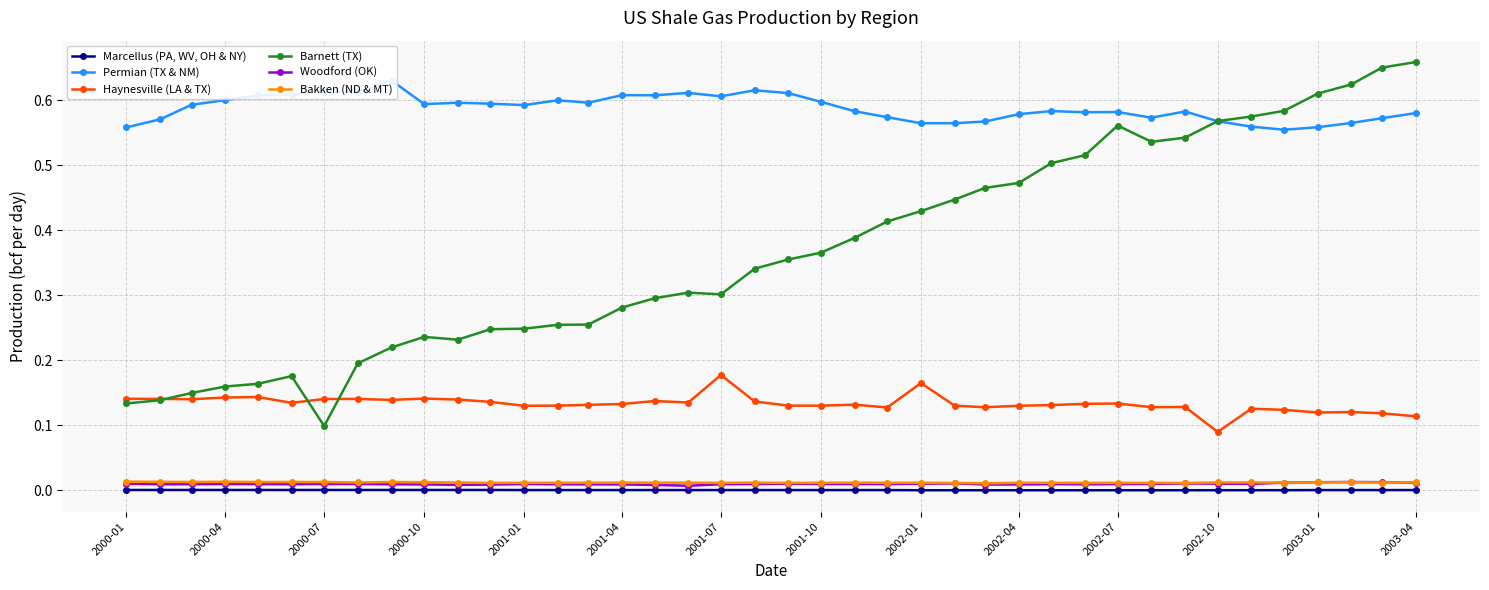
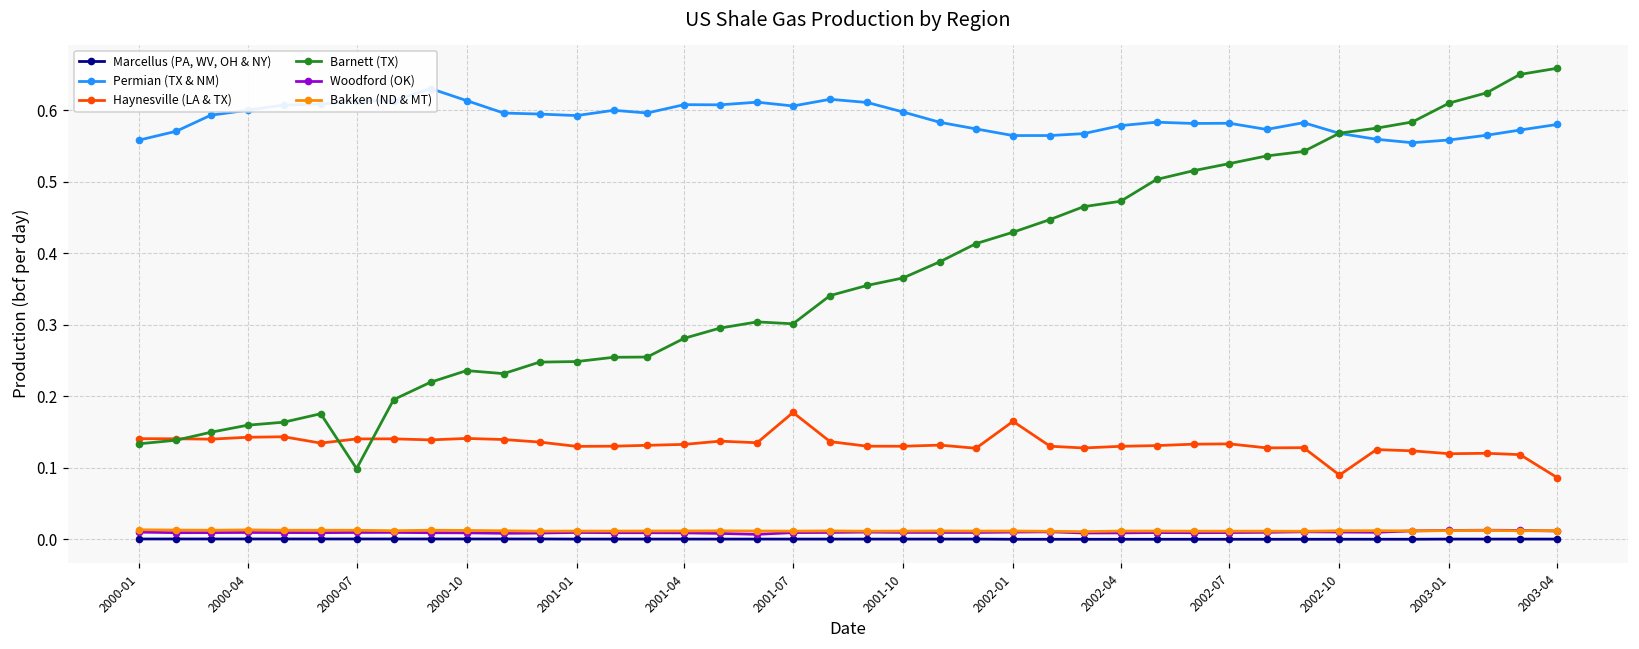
Permian (TX & NM), 2000-10: 0.59 -> 0.61
Barnett (TX), 2002-07: 0.56 -> 0.53
Haynesville (LA & TX), 2003-04: 0.11 -> 0.09
